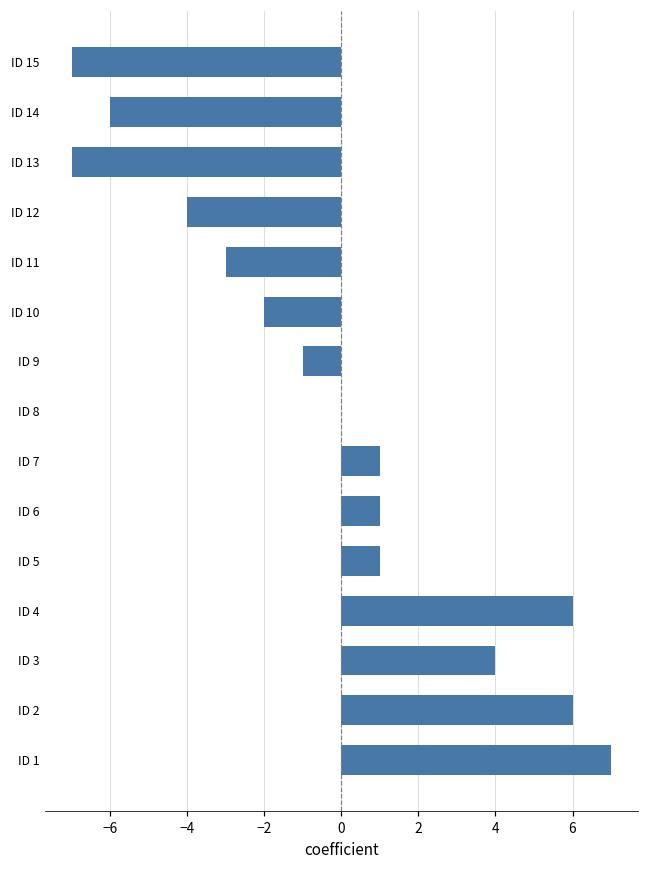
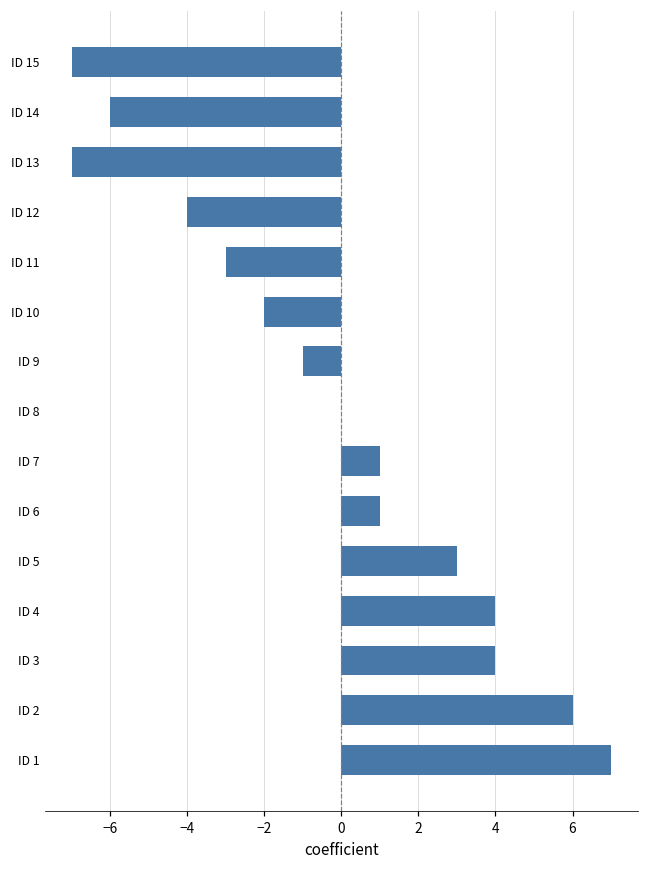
ID 5: 1.0 -> 3.0
ID 4: 6.0 -> 4.0
